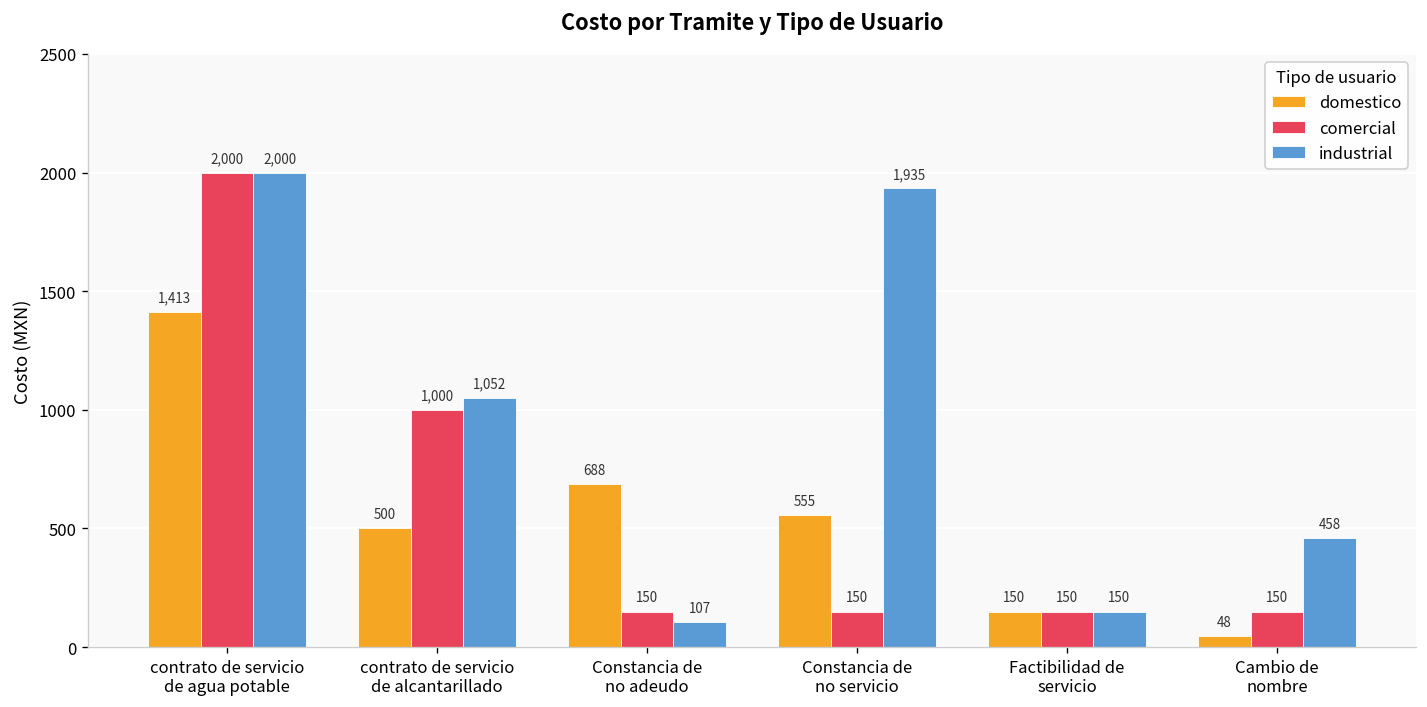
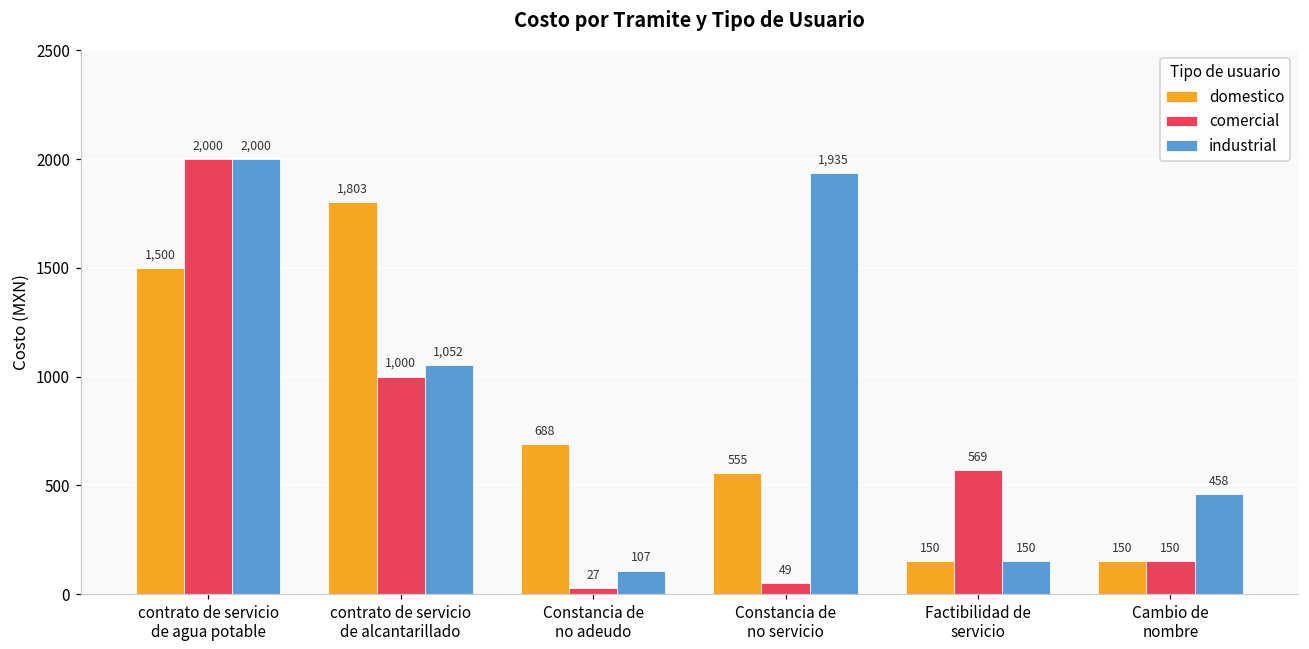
domestico, contrato de servicio de agua potable: 1,413 -> 1,500
domestico, contrato de servicio de alcantarillado: 500 -> 1,803
comercial, Constancia de no adeudo: 150 -> 27
comercial, Constancia de no servicio: 150 -> 49
comercial, Factibilidad de servicio: 150 -> 569
domestico, Cambio de nombre: 48 -> 150
